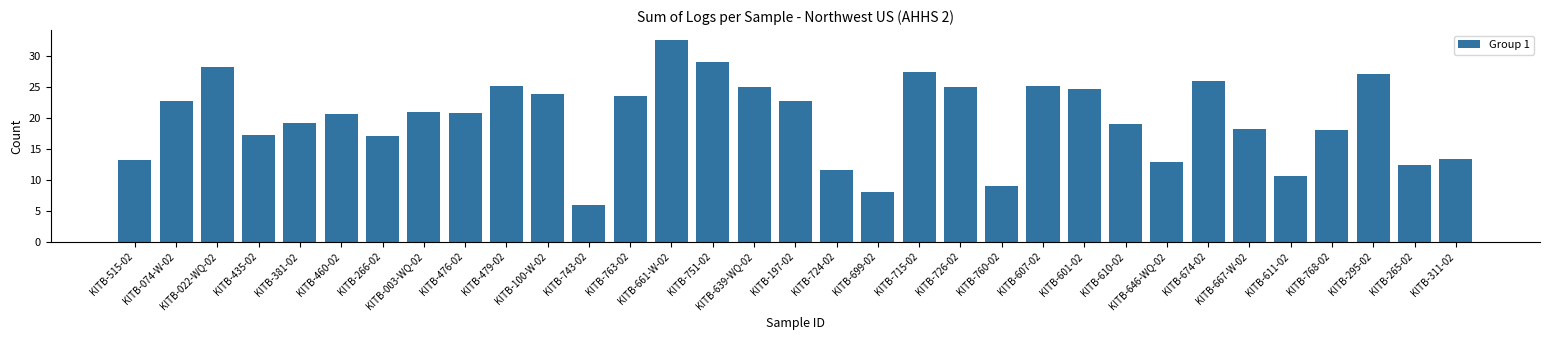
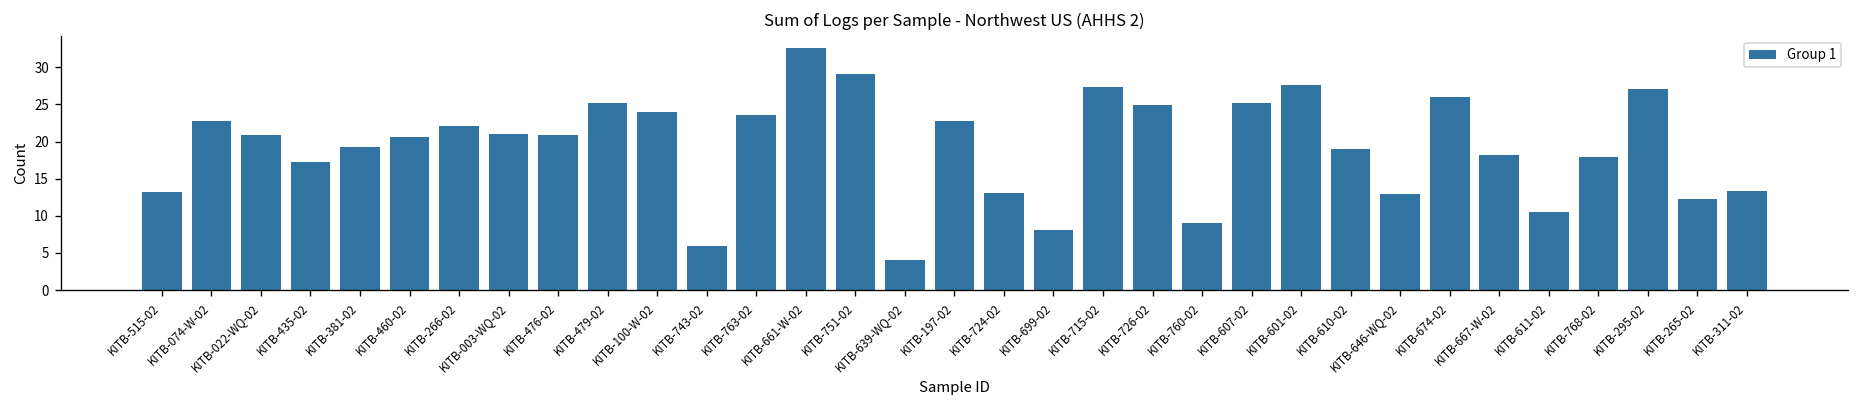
KITB-022-WQ-02: 28 -> 21
KITB-266-02: 17 -> 22
KITB-639-WQ-02: 25 -> 4
KITB-724-02: 12 -> 13
KITB-601-02: 25 -> 28
